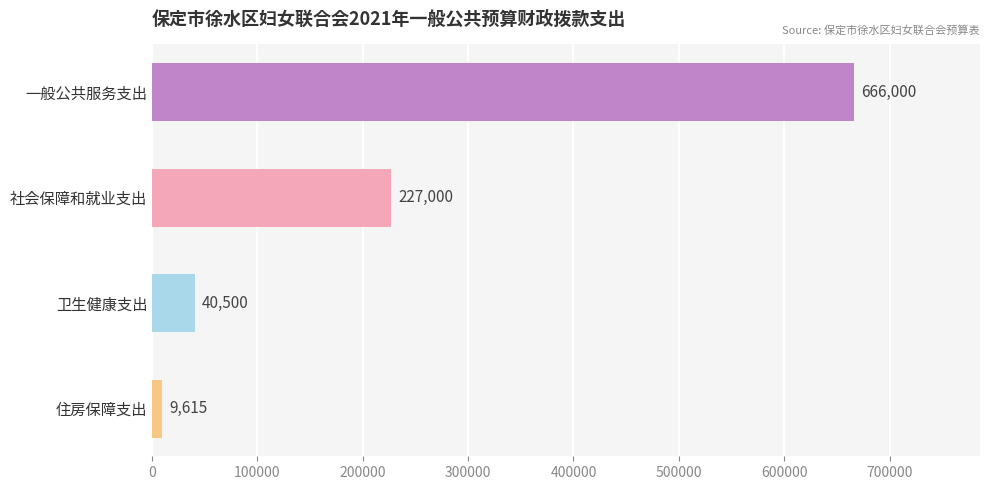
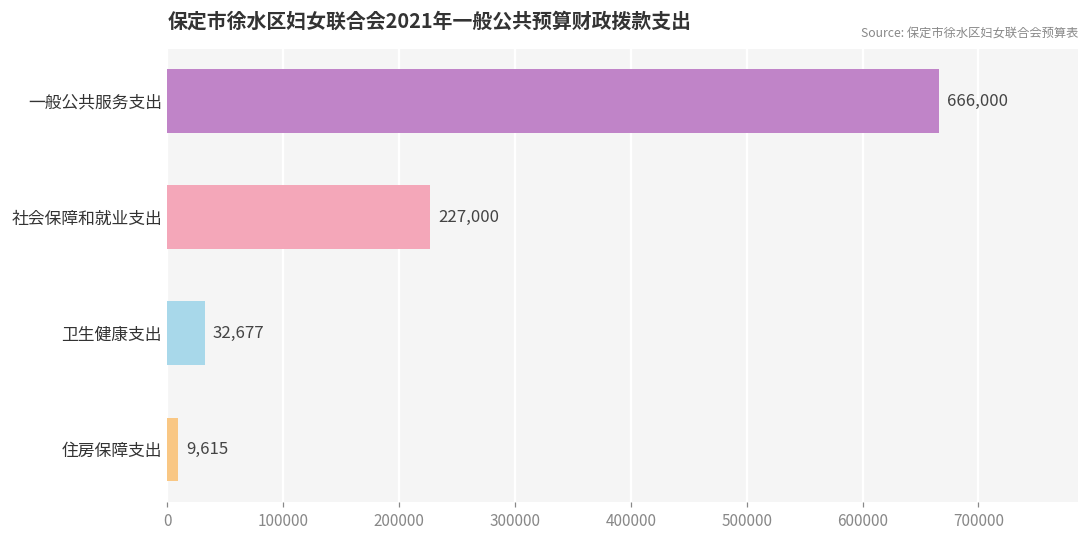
卫生健康支出: 40,500 -> 32,677
